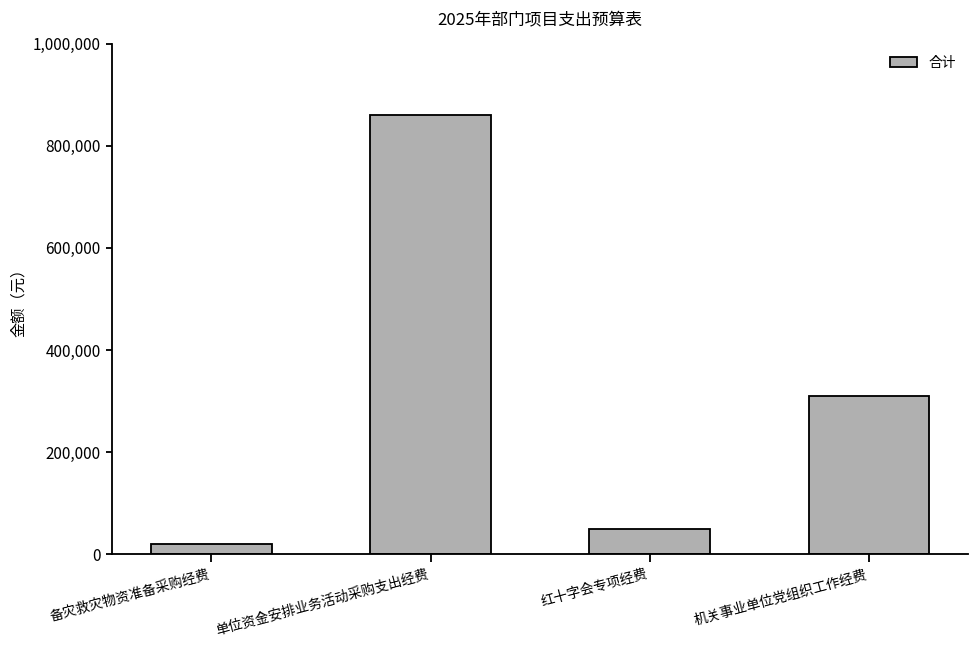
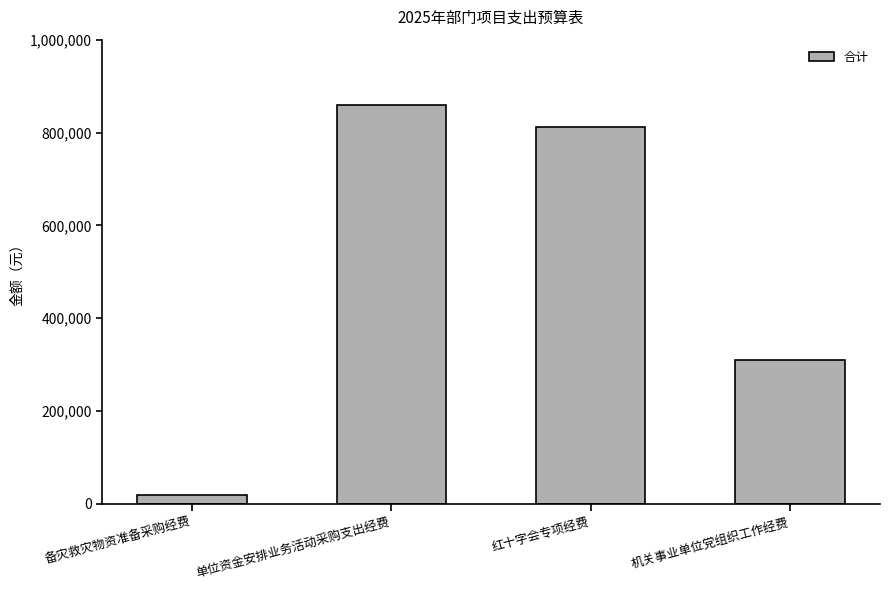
红十字会专项经费: 50,000 -> 810,000
